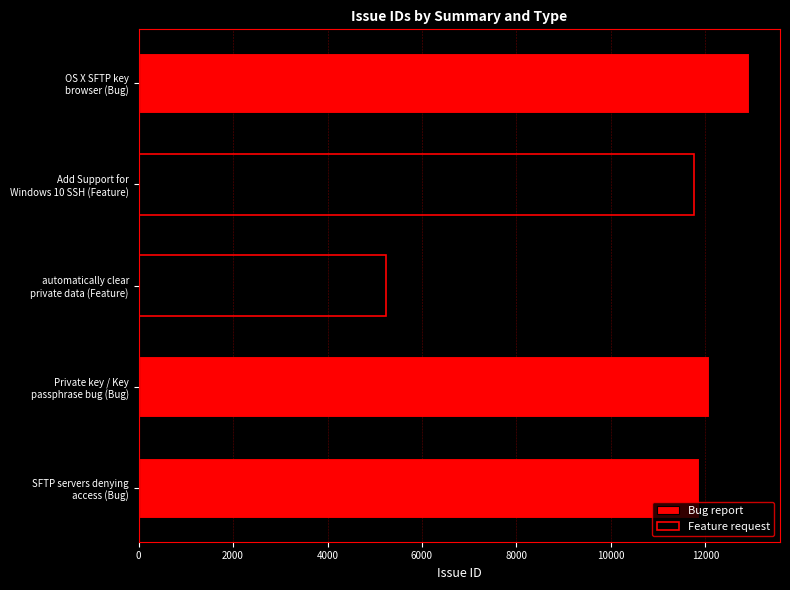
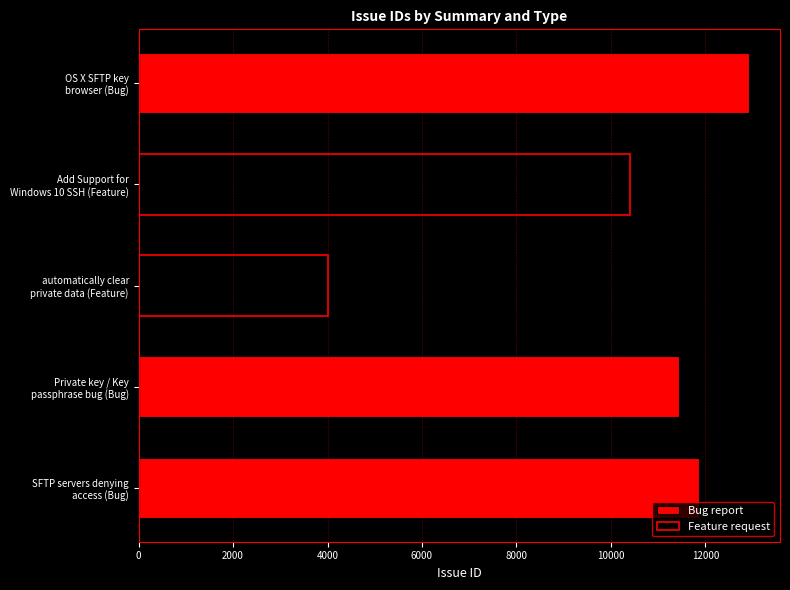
Feature request, Add Support for Windows 10 SSH (Feature): 11800 -> 10400
Feature request, automatically clear private data (Feature): 5200 -> 4000
Bug report, Private key / Key passphrase bug (Bug): 12100 -> 11400
